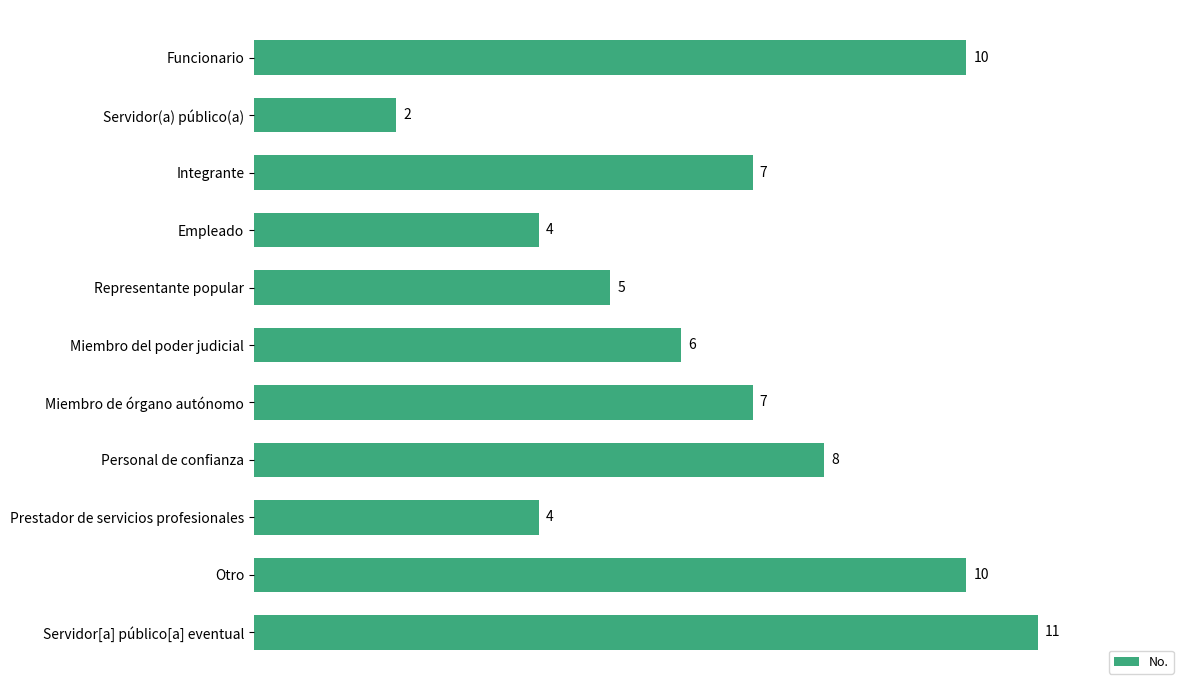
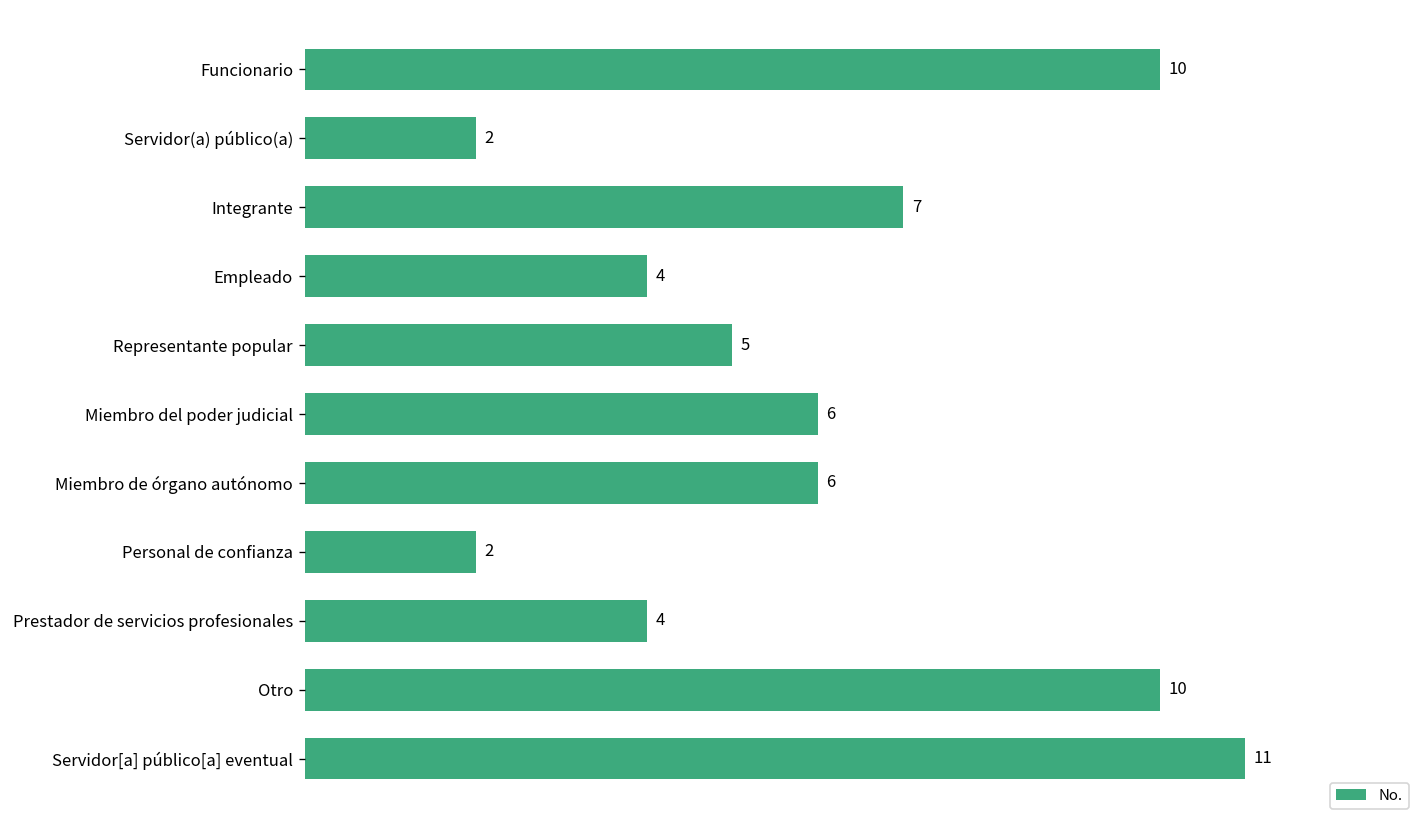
Miembro de órgano autónomo: 7 -> 6
Personal de confianza: 8 -> 2
